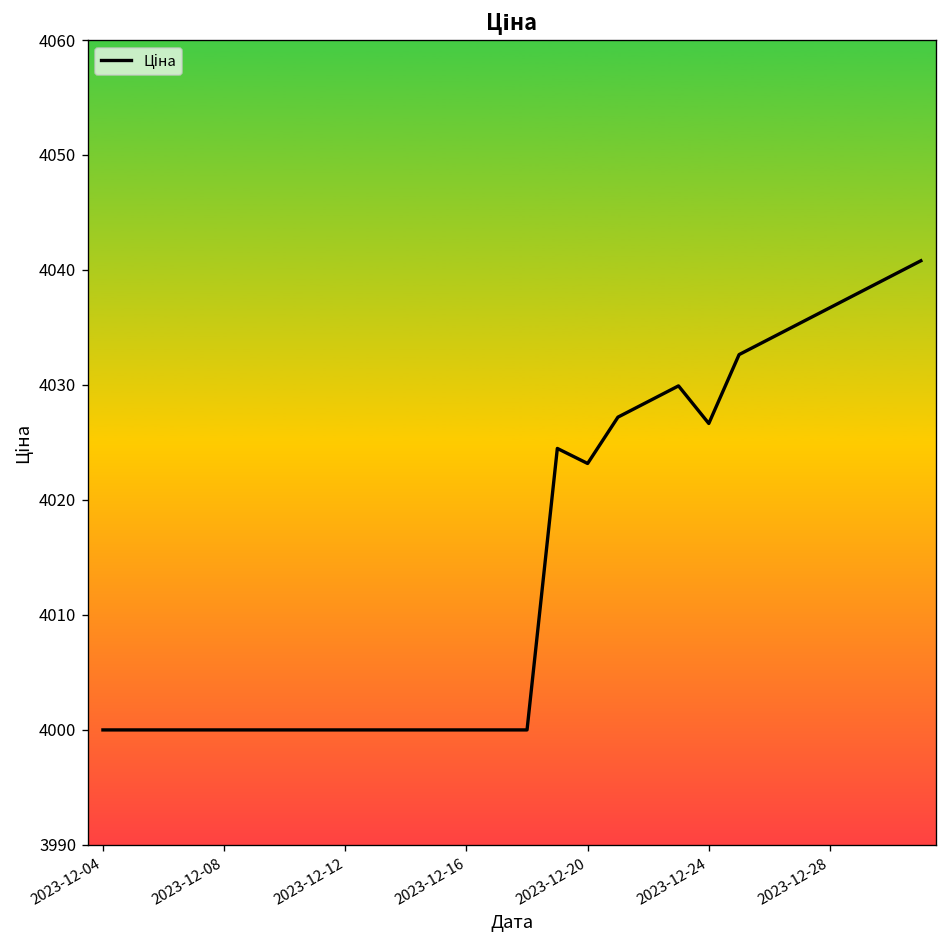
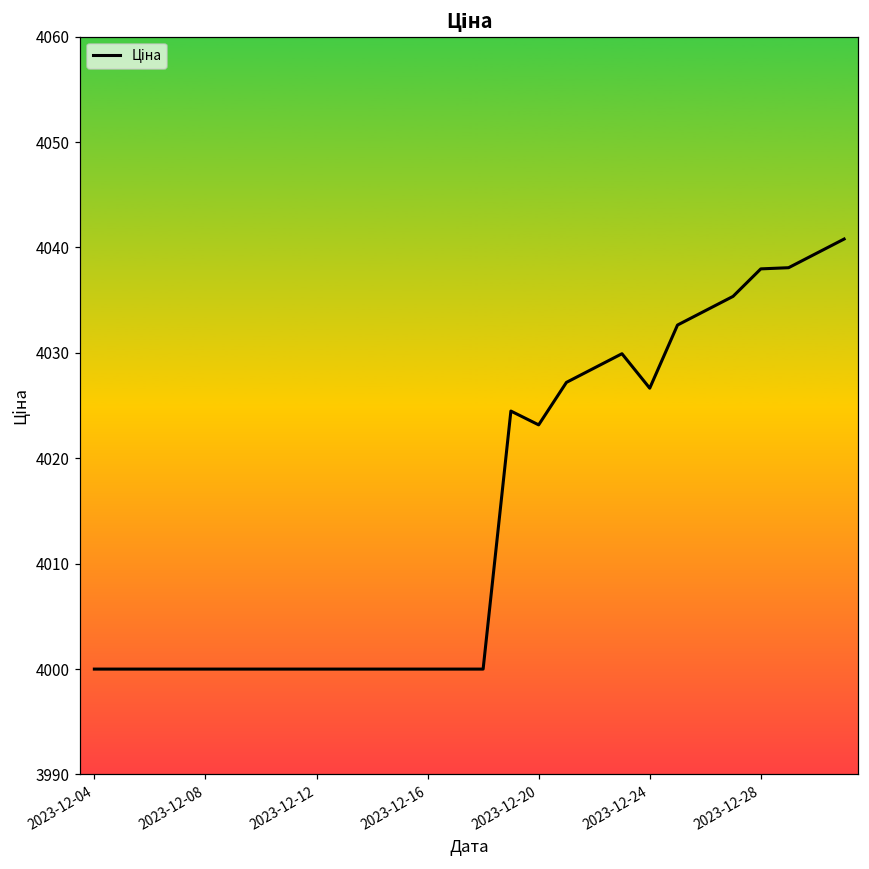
2023-12-28: 4037 -> 4038
